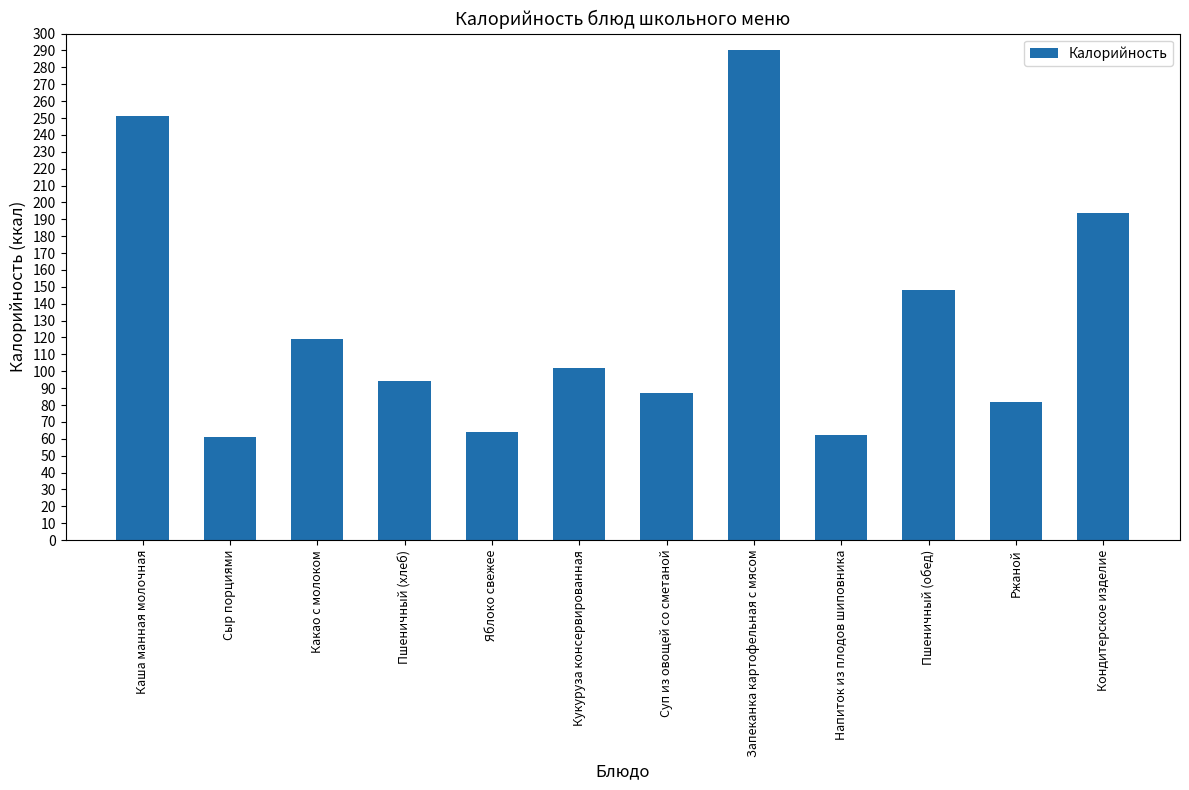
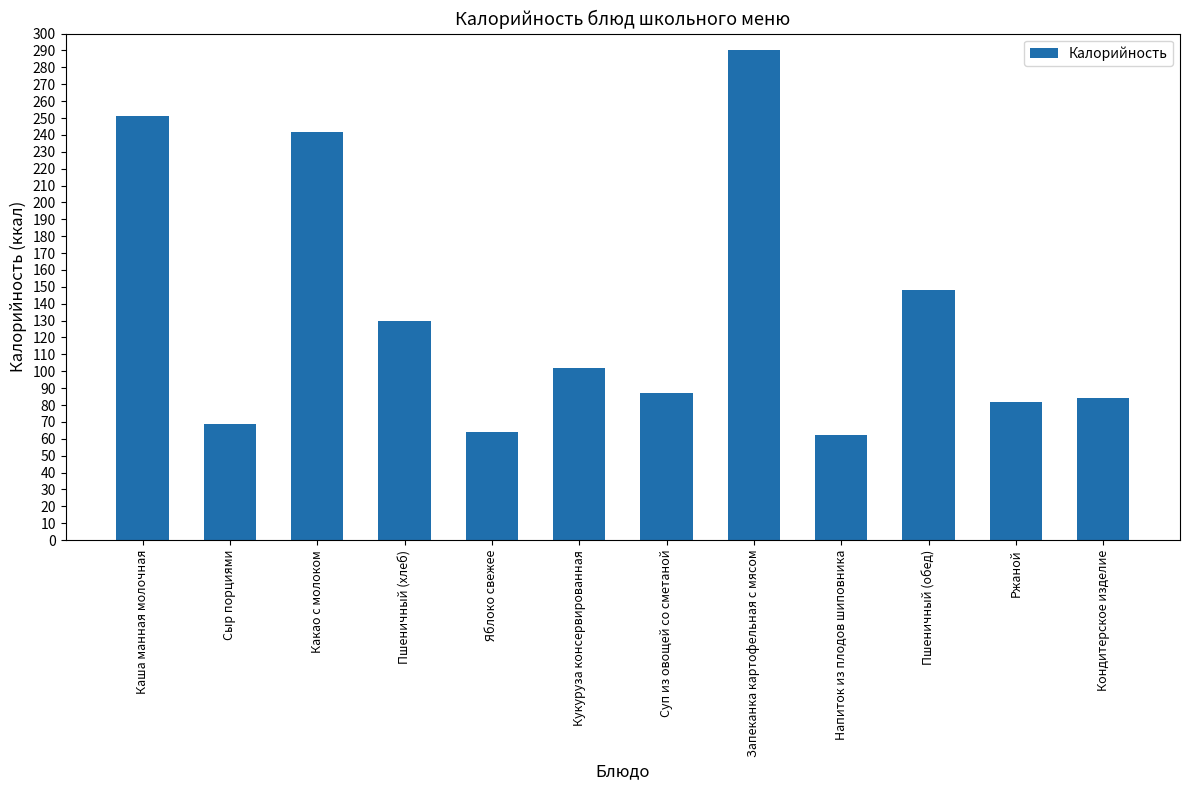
Сыр порциями: 61 -> 69
Какао с молоком: 119 -> 242
Пшеничный (хлеб): 94 -> 130
Кондитерское изделие: 194 -> 84
